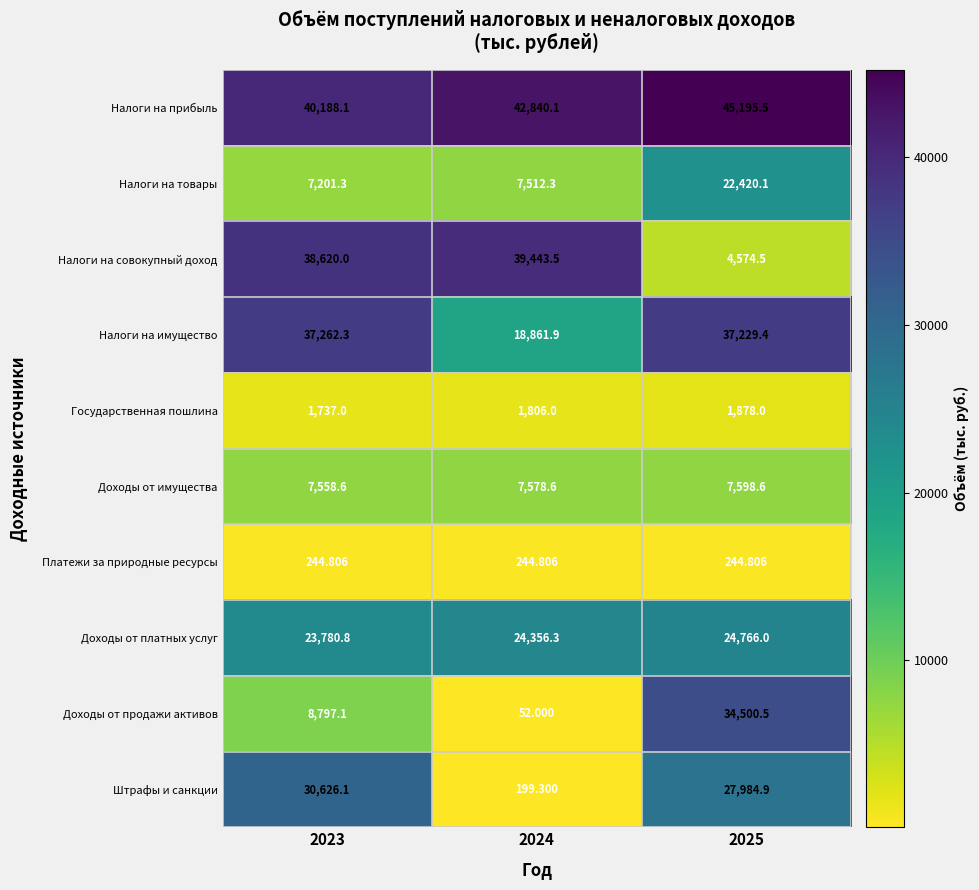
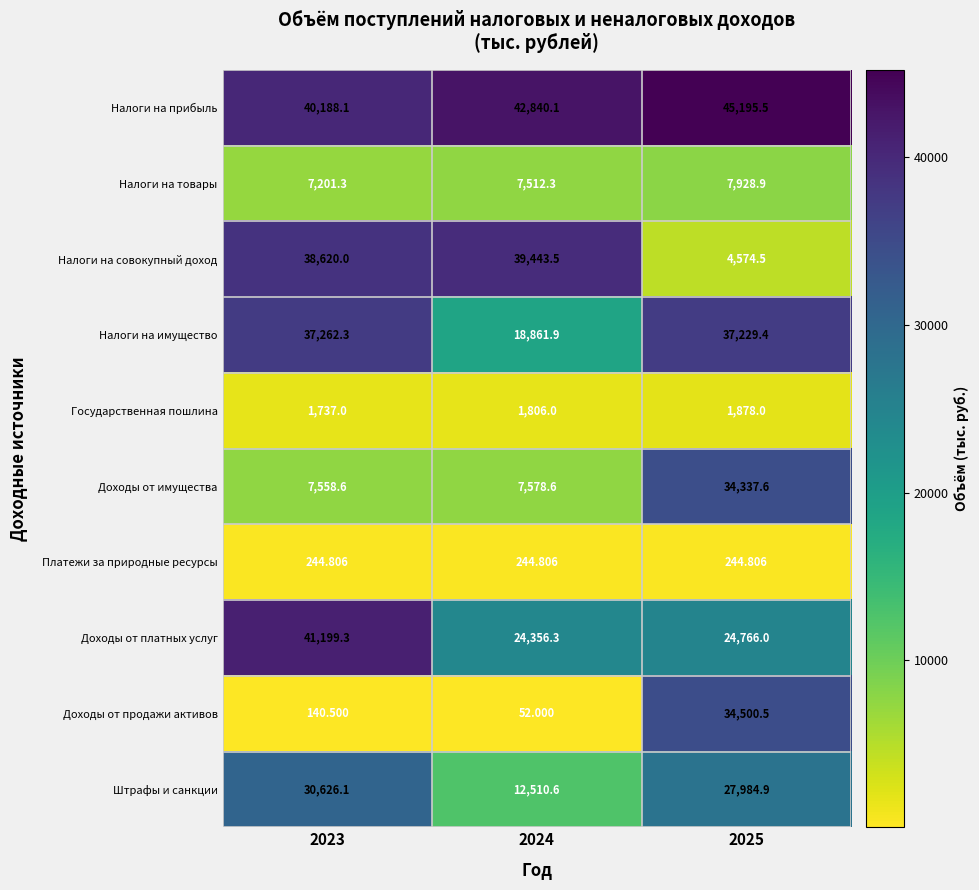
Налоги на товары, 2025: 22,420.1 -> 7,928.9
Доходы от имущества, 2025: 7,598.6 -> 34,337.6
Доходы от платных услуг, 2023: 23,780.8 -> 41,199.3
Доходы от продажи активов, 2023: 8,797.1 -> 140.500
Штрафы и санкции, 2024: 199.300 -> 12,510.6
